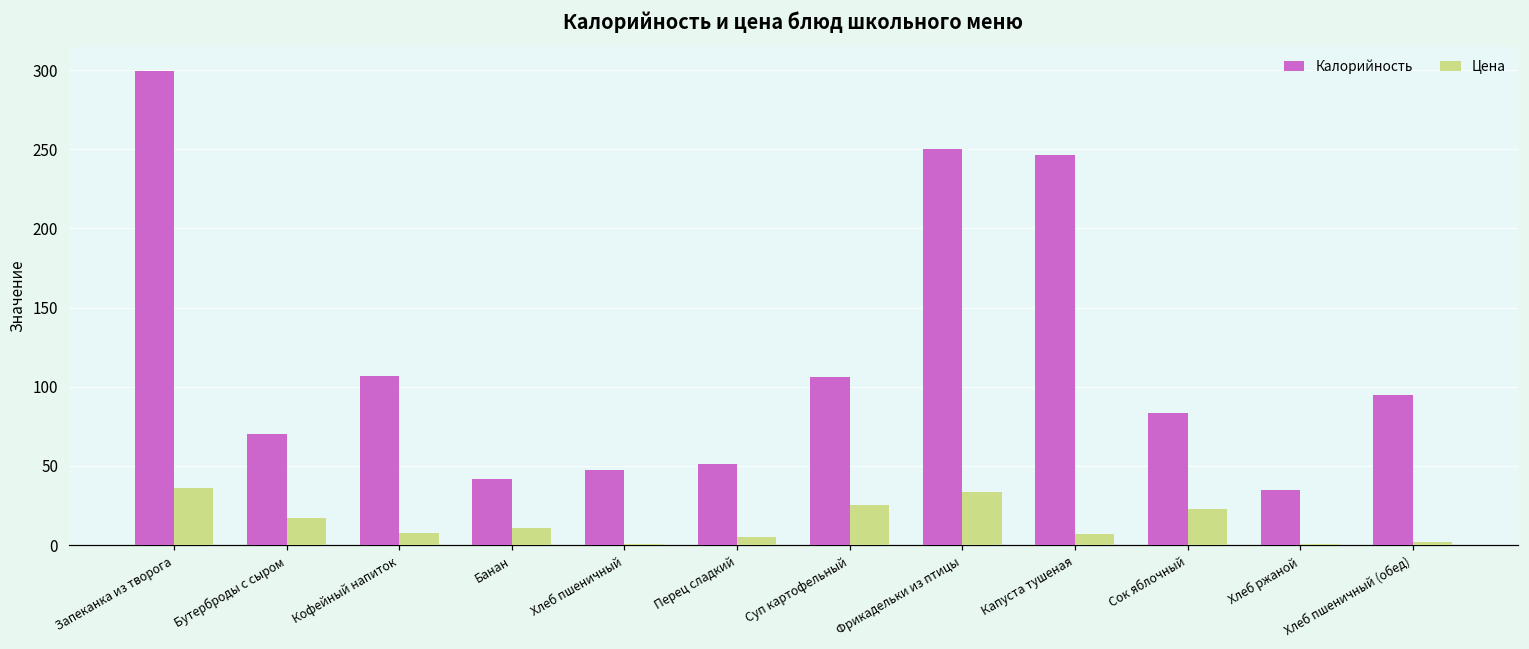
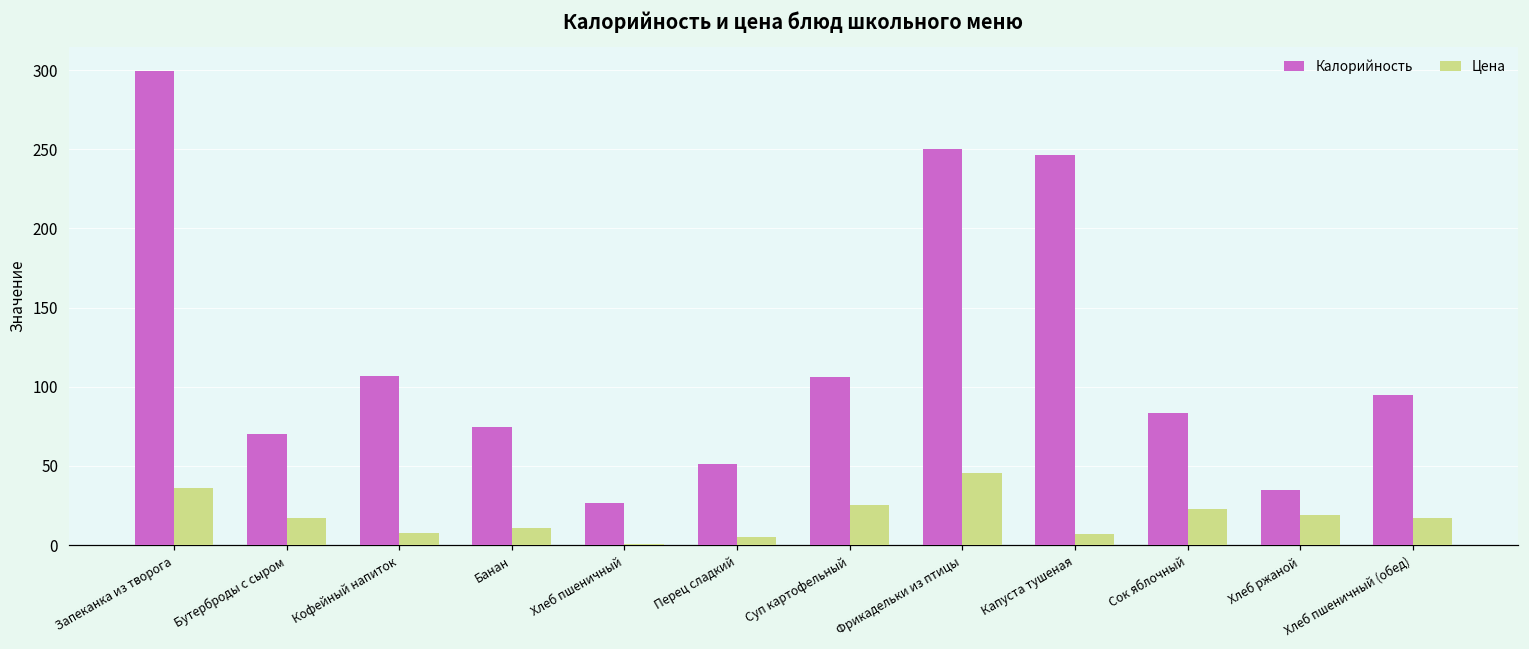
Калорийность, Банан: 42 -> 75
Калорийность, Хлеб пшеничный: 47 -> 27
Цена, Фрикадельки из птицы: 33 -> 46
Цена, Хлеб ржаной: 1 -> 19
Цена, Хлеб пшеничный (обед): 2 -> 17
